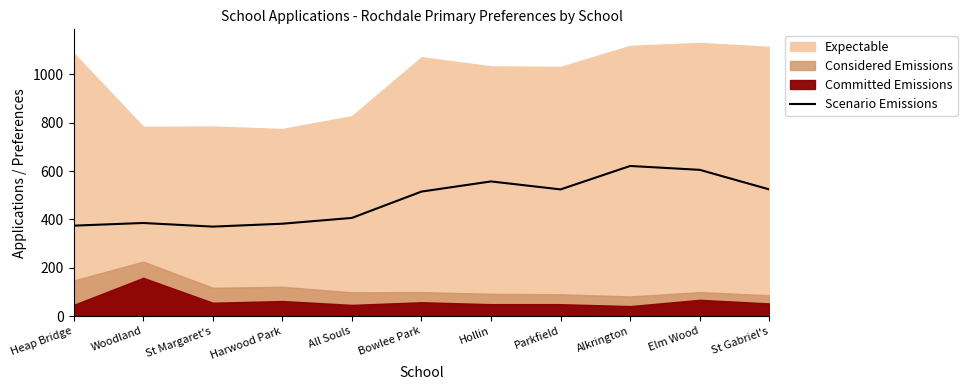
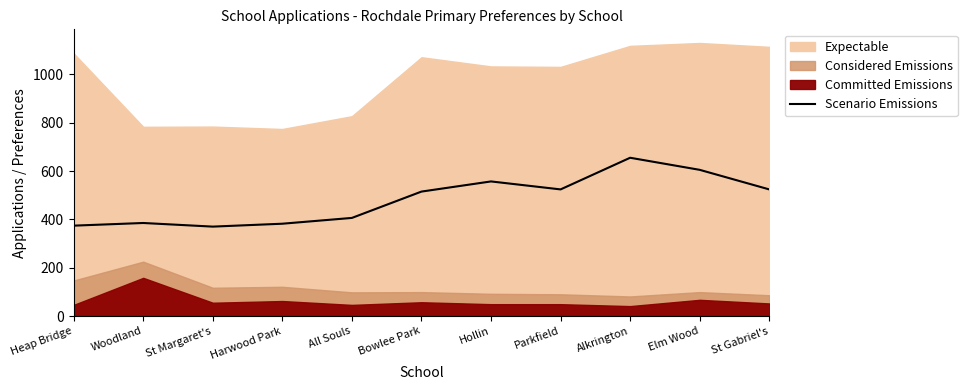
Scenario Emissions, Alkrington: 620 -> 660
